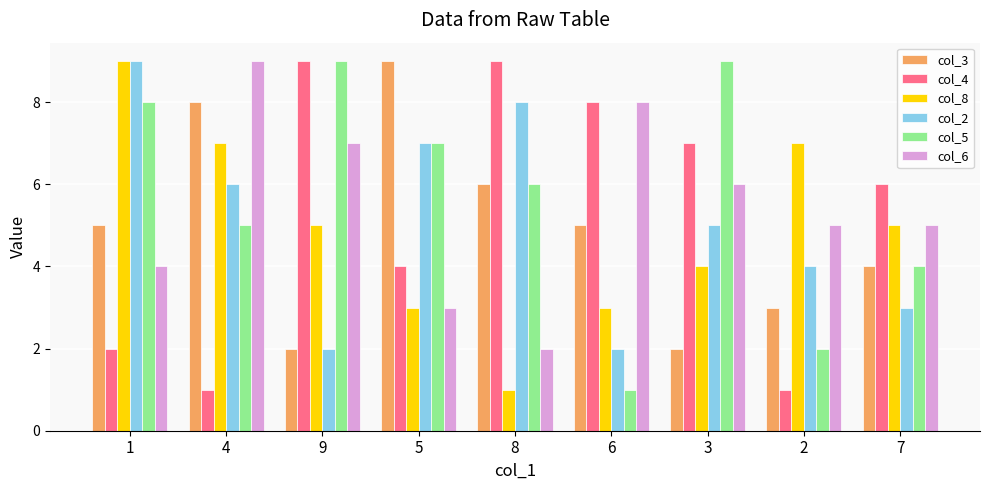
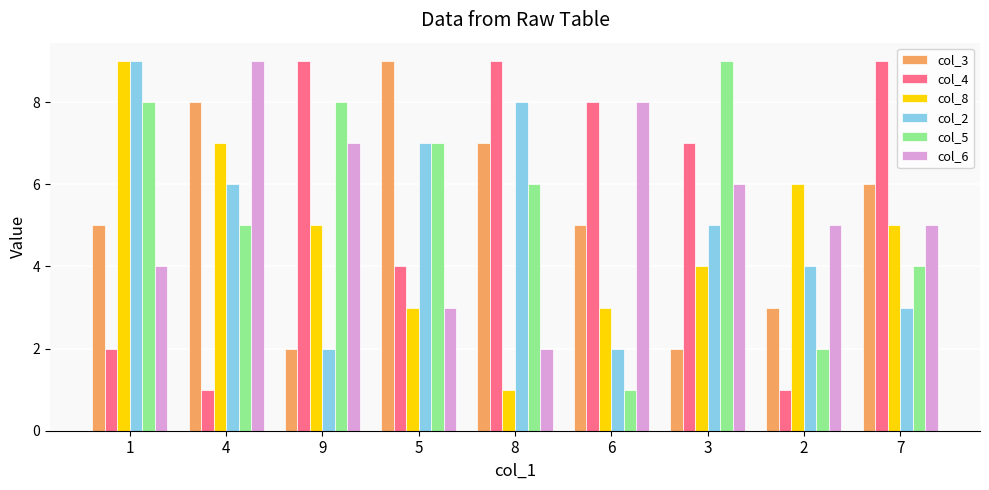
col_5, 9: 9 -> 8
col_3, 8: 6 -> 7
col_8, 2: 7 -> 6
col_3, 7: 4 -> 6
col_4, 7: 6 -> 9
